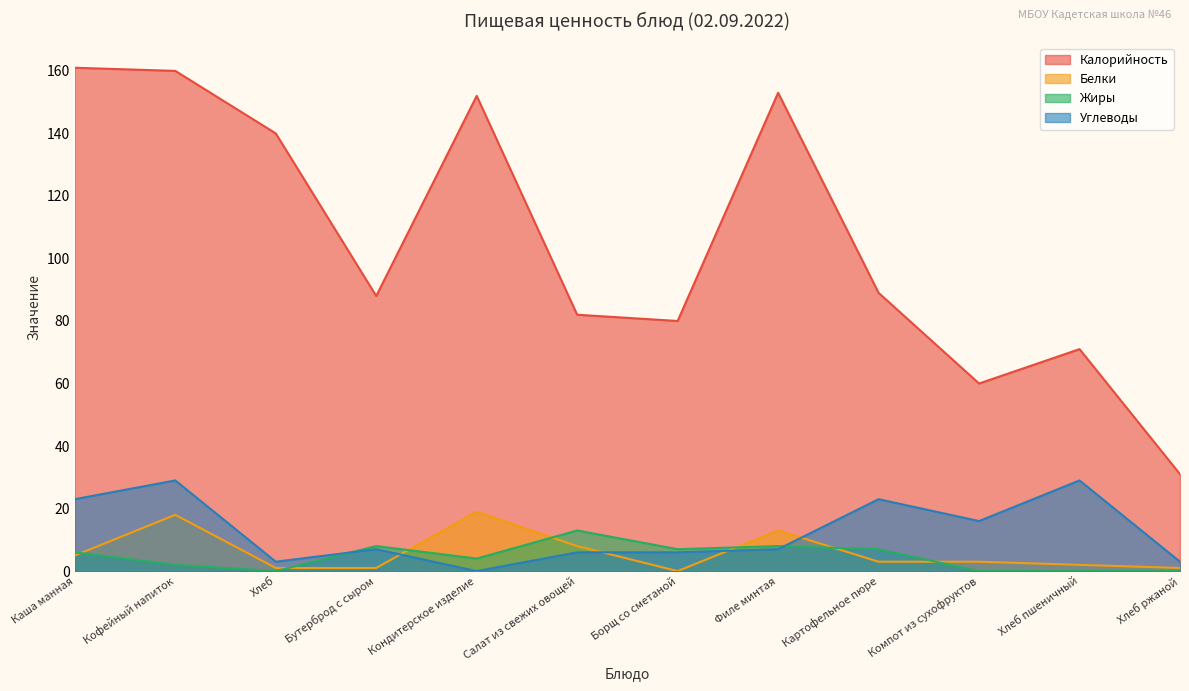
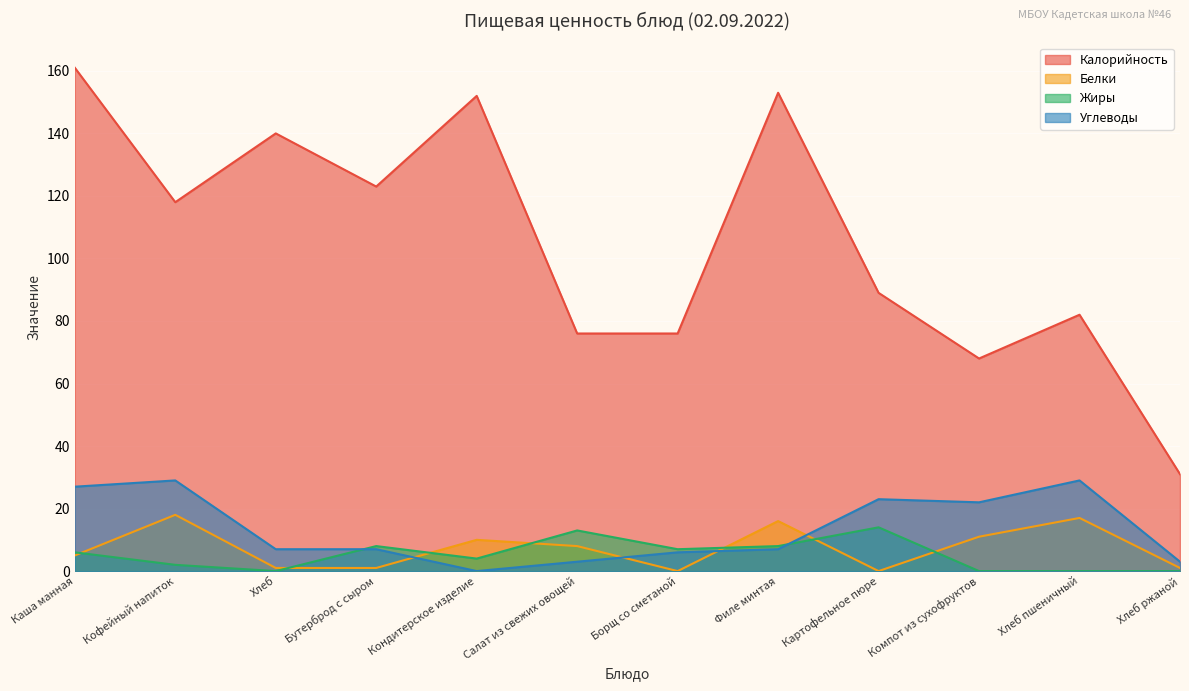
Углеводы, Каша манная: 23 -> 27
Калорийность, Кофейный напиток: 160 -> 118
Углеводы, Хлеб: 3 -> 7
Калорийность, Бутерброд с сыром: 88 -> 123
Белки, Кондитерское изделие: 19 -> 10
Калорийность, Салат из свежих овощей: 82 -> 76
Углеводы, Салат из свежих овощей: 6 -> 3
Калорийность, Борщ со сметаной: 80 -> 76
Белки, Филе минтая: 13 -> 16
Белки, Картофельное пюре: 3 -> 0
Жиры, Картофельное пюре: 7 -> 14
Калорийность, Компот из сухофруктов: 60 -> 68
Белки, Компот из сухофруктов: 3 -> 11
Углеводы, Компот из сухофруктов: 16 -> 22
Калорийность, Хлеб пшеничный: 71 -> 82
Белки, Хлеб пшеничный: 2 -> 17
